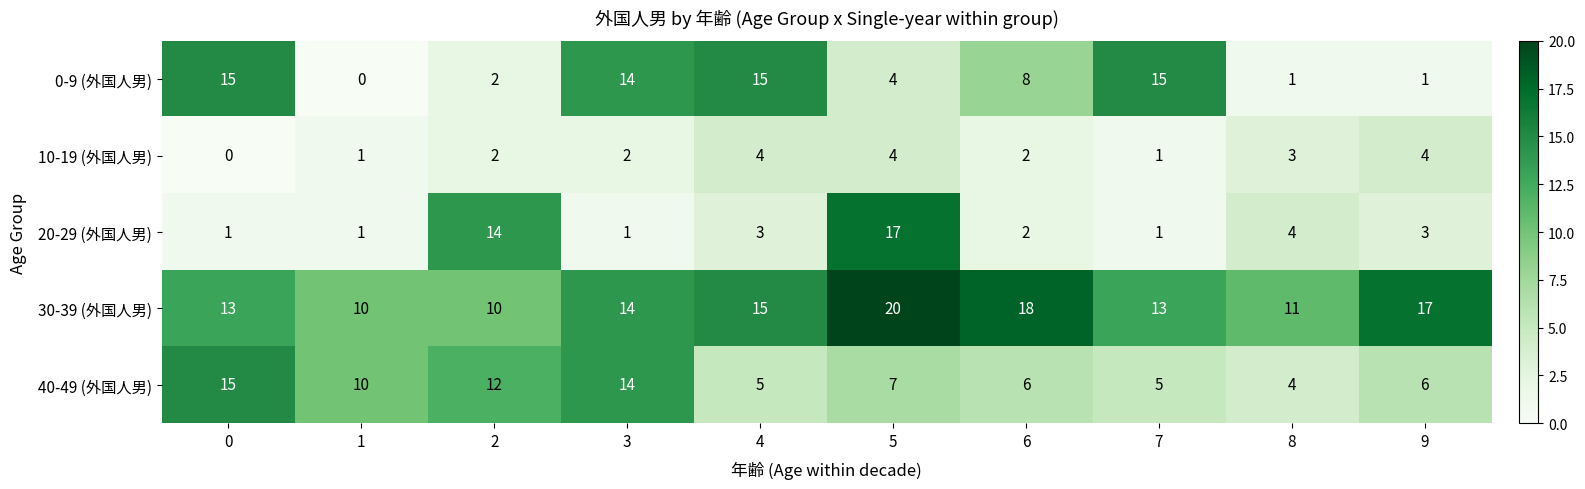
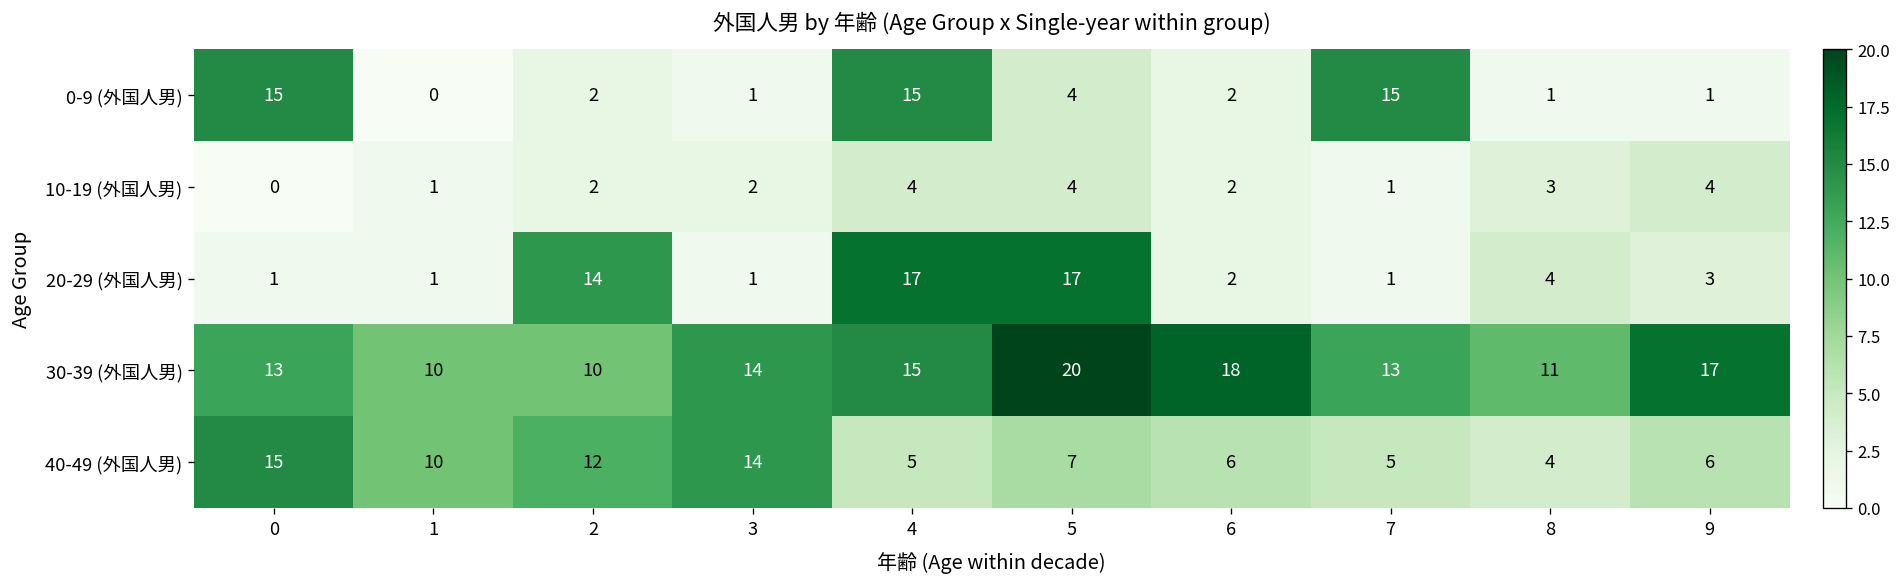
0-9 (外国人男), 3: 14 -> 1
0-9 (外国人男), 6: 8 -> 2
20-29 (外国人男), 4: 3 -> 17
